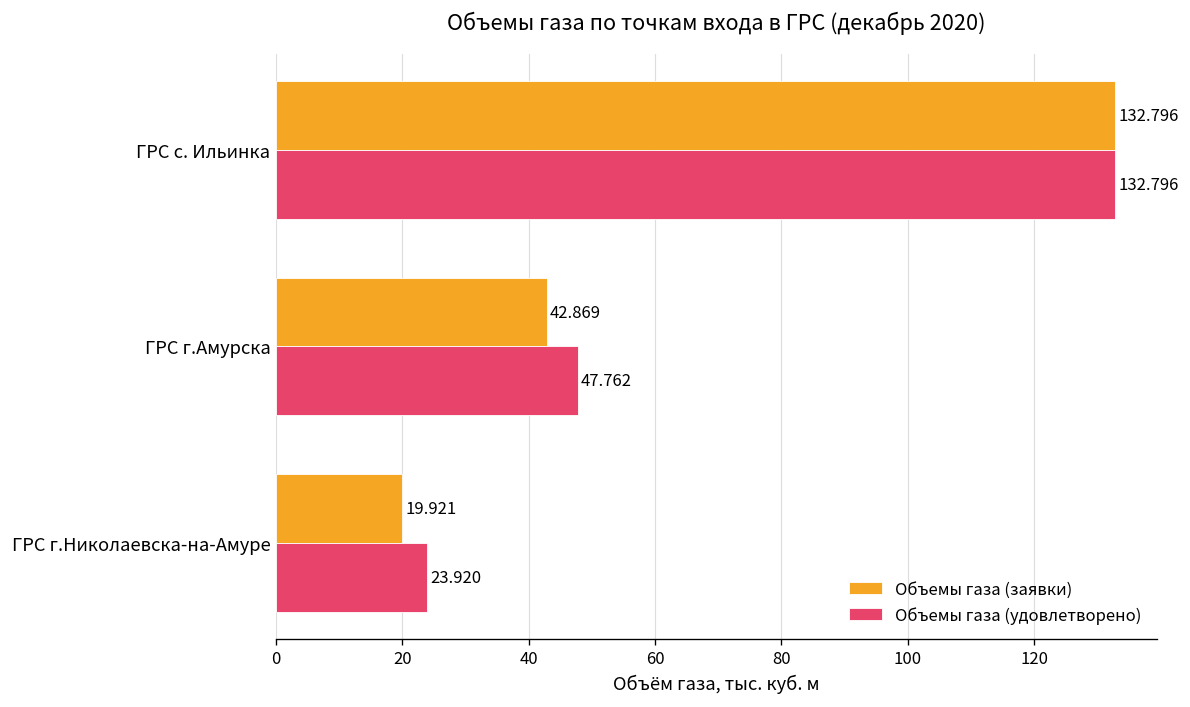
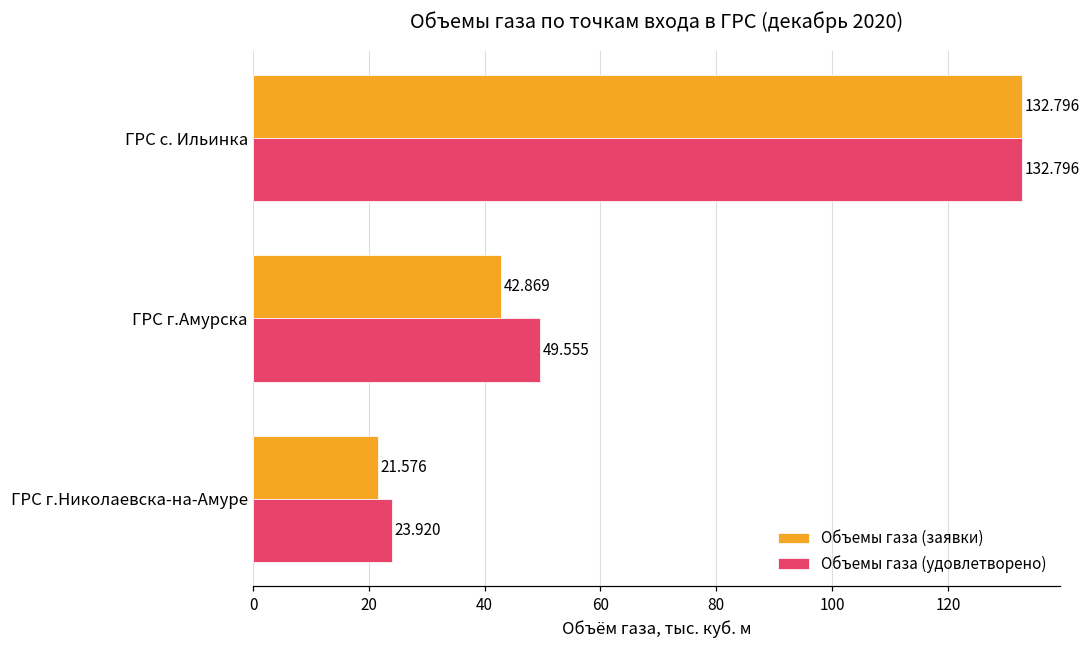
Объемы газа (удовлетворено), ГРС г.Амурска: 47.762 -> 49.555
Объемы газа (заявки), ГРС г.Николаевска-на-Амуре: 19.921 -> 21.576
